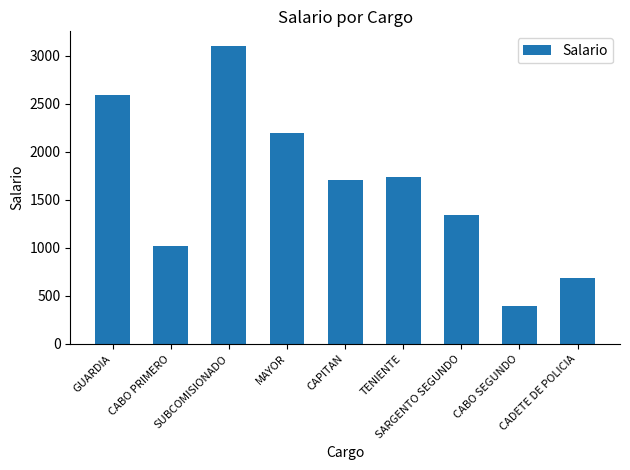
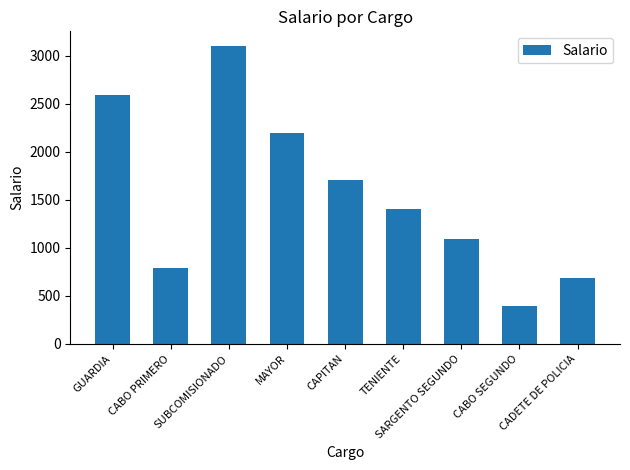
CABO PRIMERO: 1000 -> 800
TENIENTE: 1700 -> 1400
SARGENTO SEGUNDO: 1300 -> 1100
